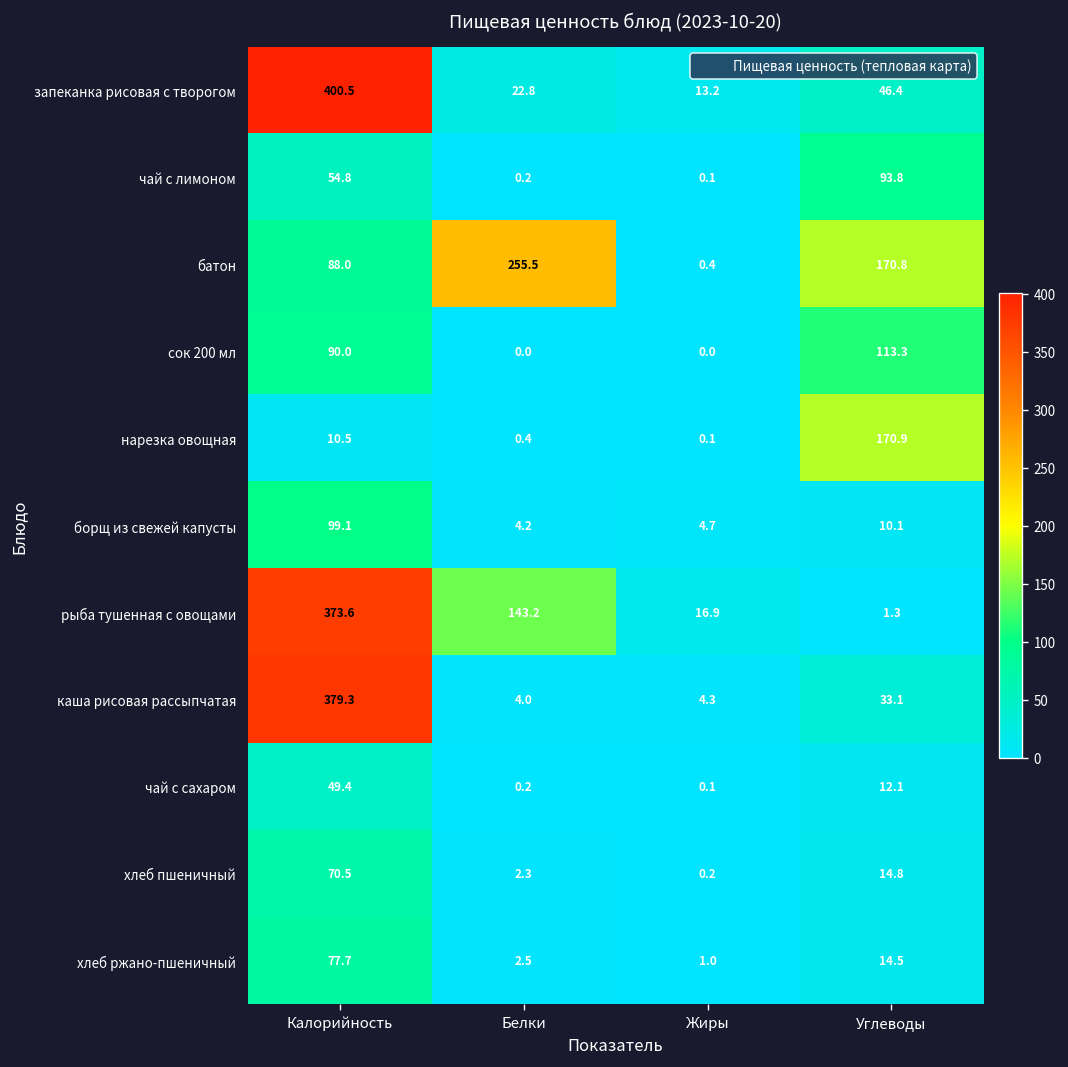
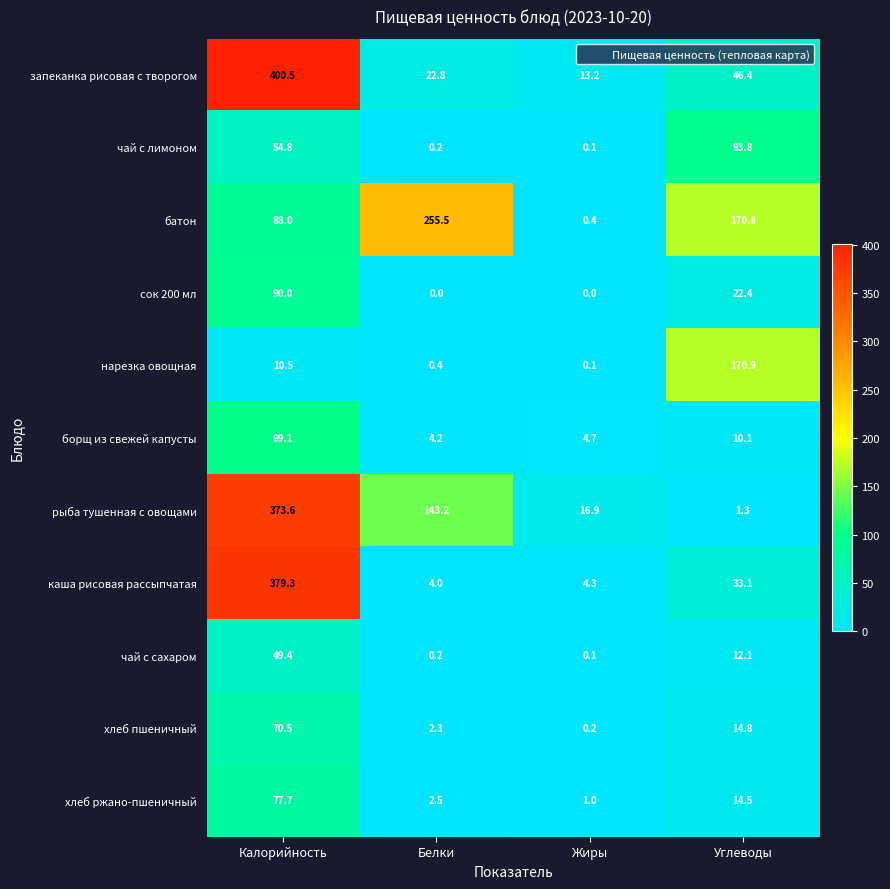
сок 200 мл, Углеводы: 113.3 -> 22.4
